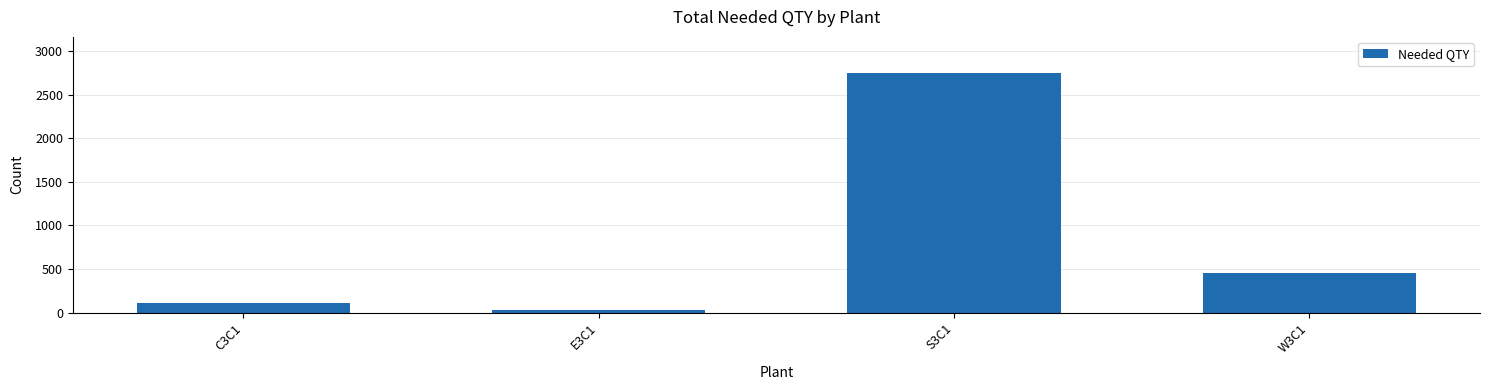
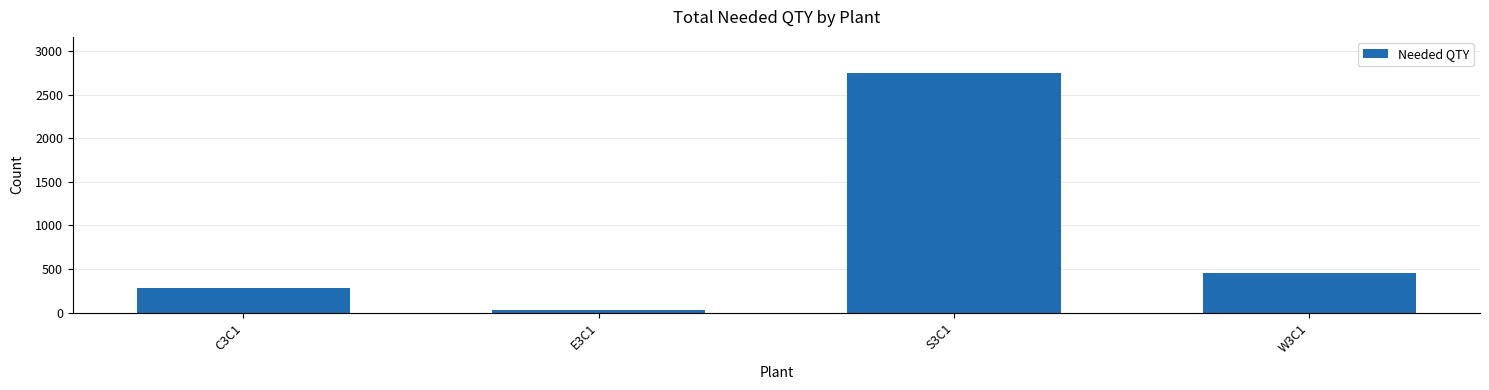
C3C1: 100 -> 300
